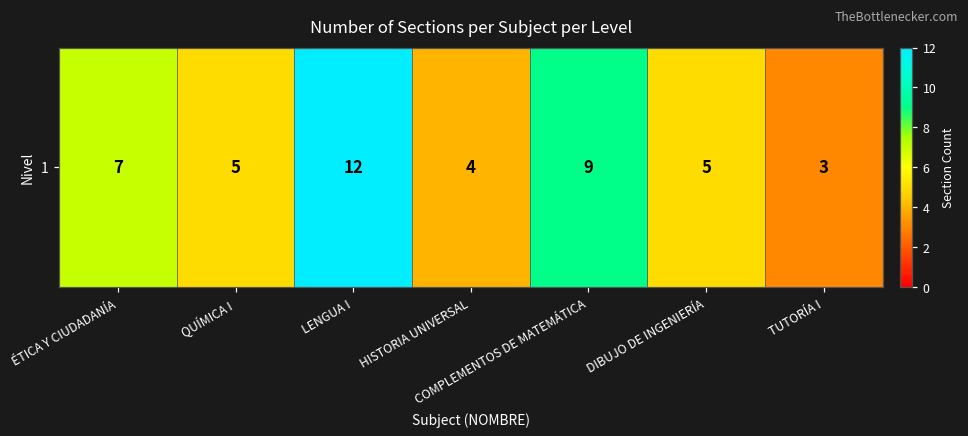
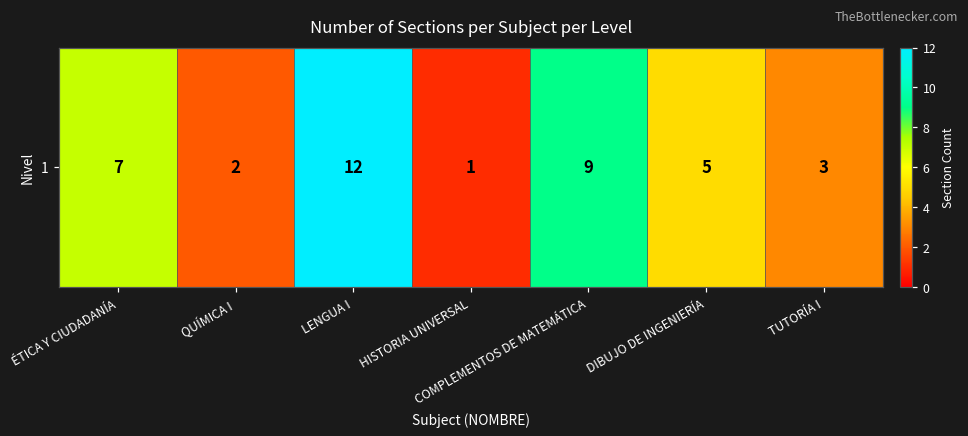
1, QUÍMICA I: 5 -> 2
1, HISTORIA UNIVERSAL: 4 -> 1
